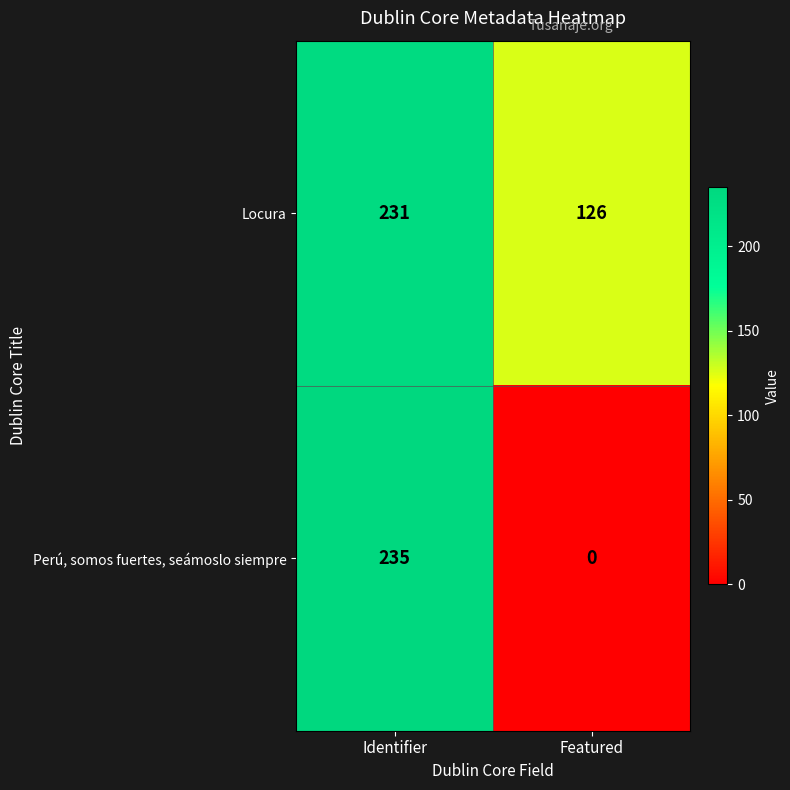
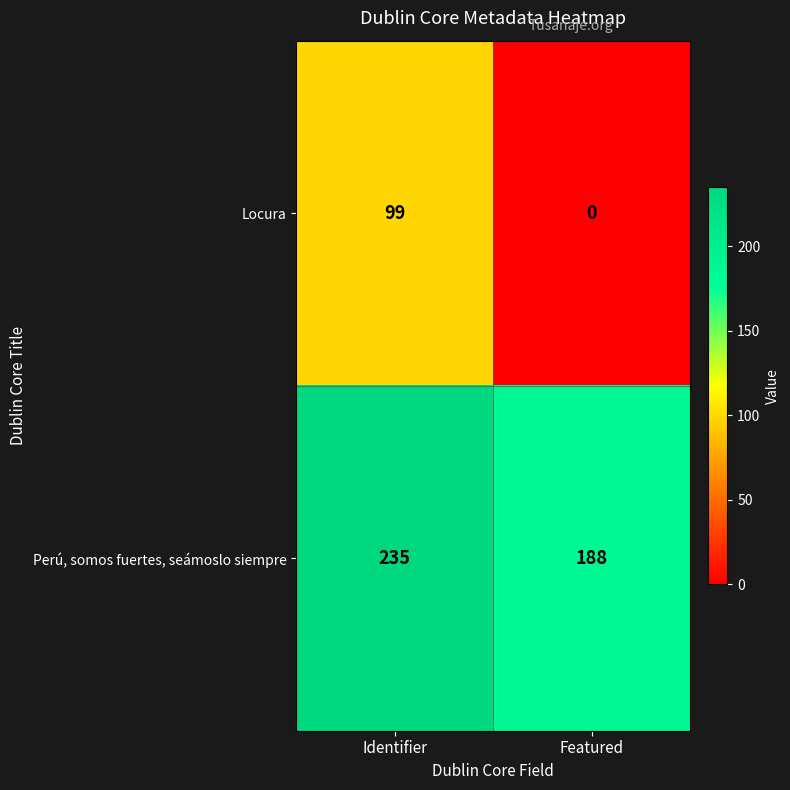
Locura, Identifier: 231 -> 99
Locura, Featured: 126 -> 0
Perú, somos fuertes, seámoslo siempre, Featured: 0 -> 188
